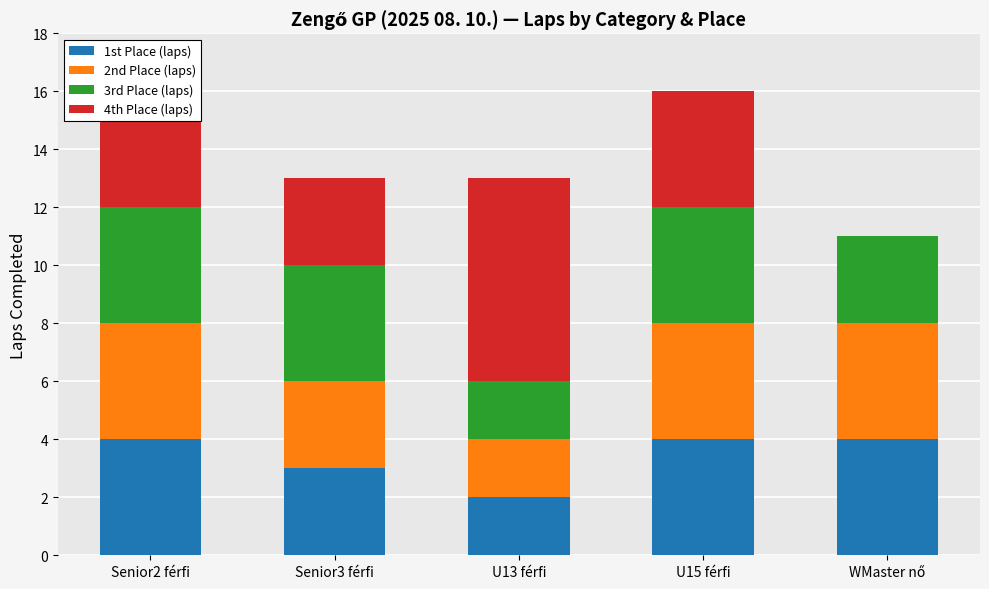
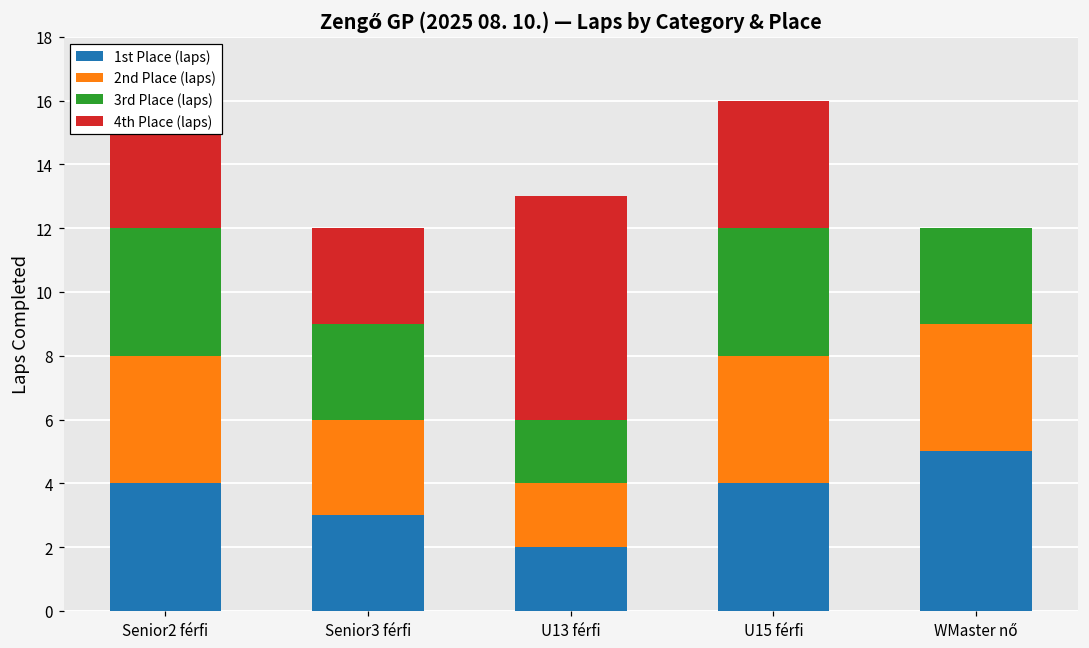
3rd Place (laps), Senior3 férfi: 4 -> 3
1st Place (laps), WMaster nő: 4 -> 5
